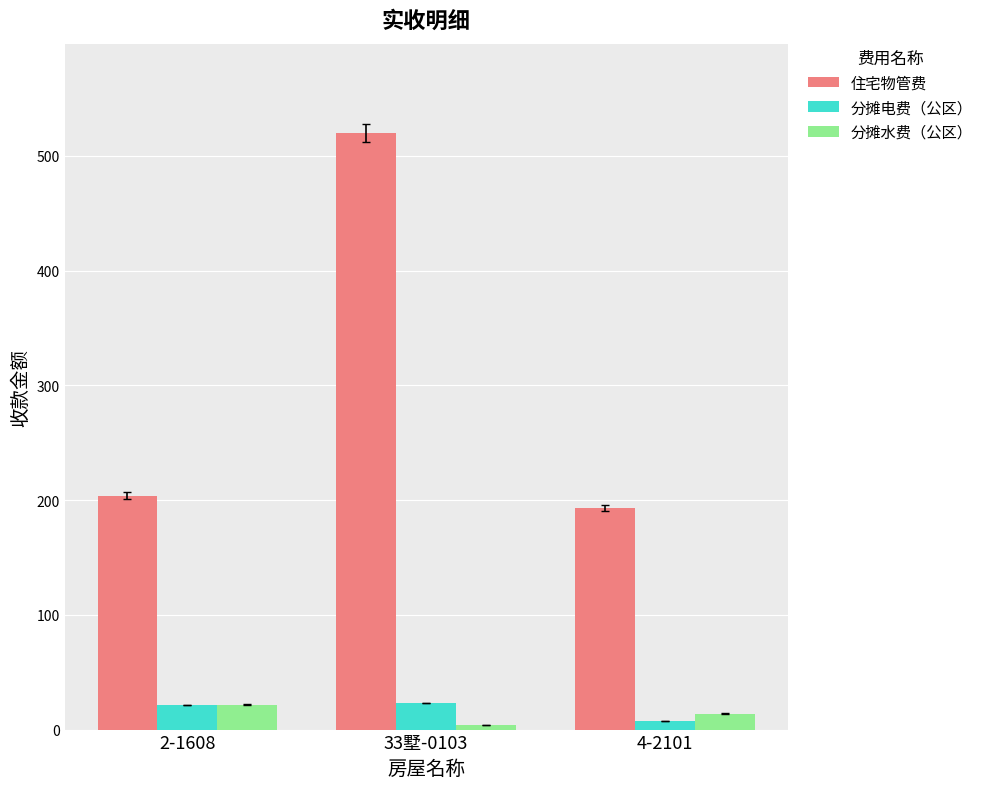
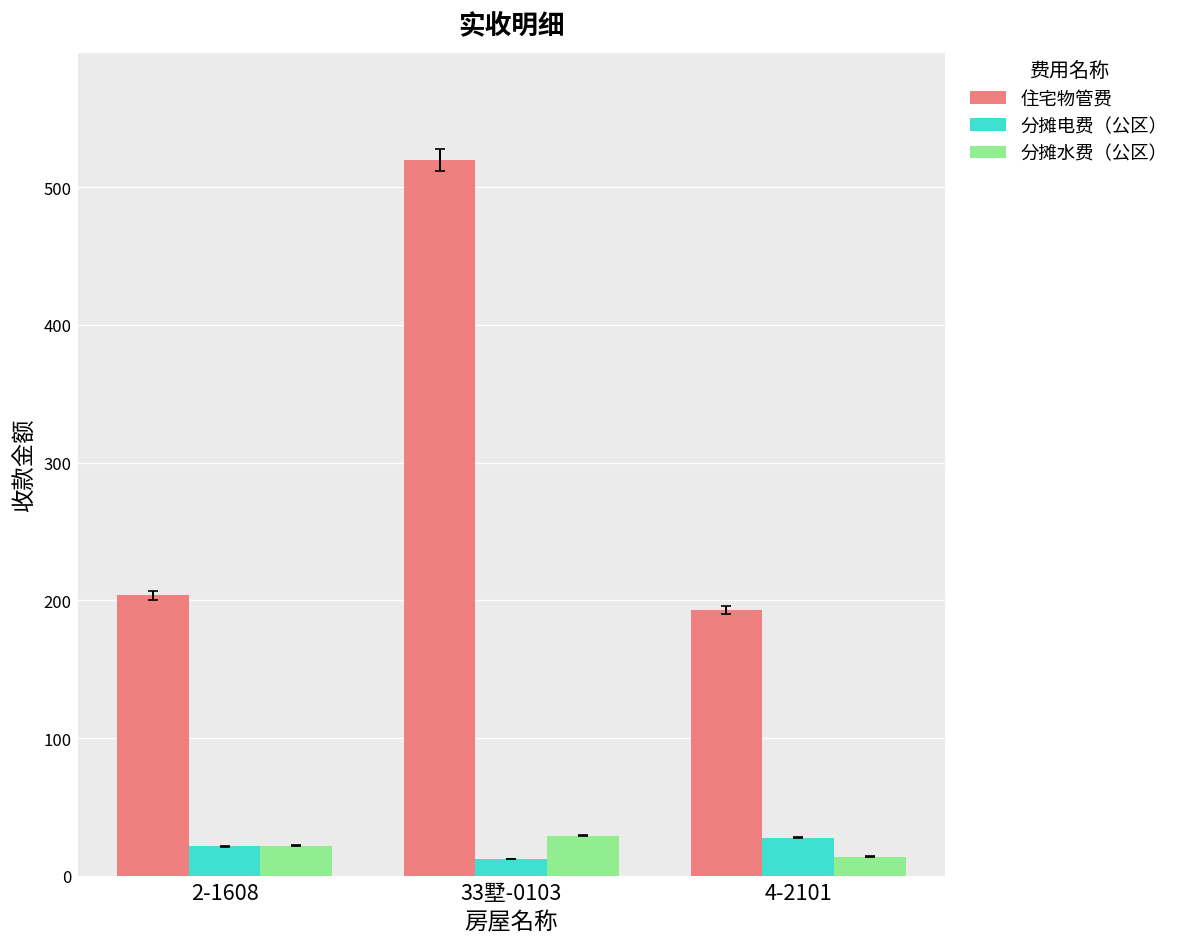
分摊电费（公区）, 33墅-0103: 23 -> 12
分摊水费（公区）, 33墅-0103: 4 -> 29
分摊电费（公区）, 4-2101: 8 -> 27
